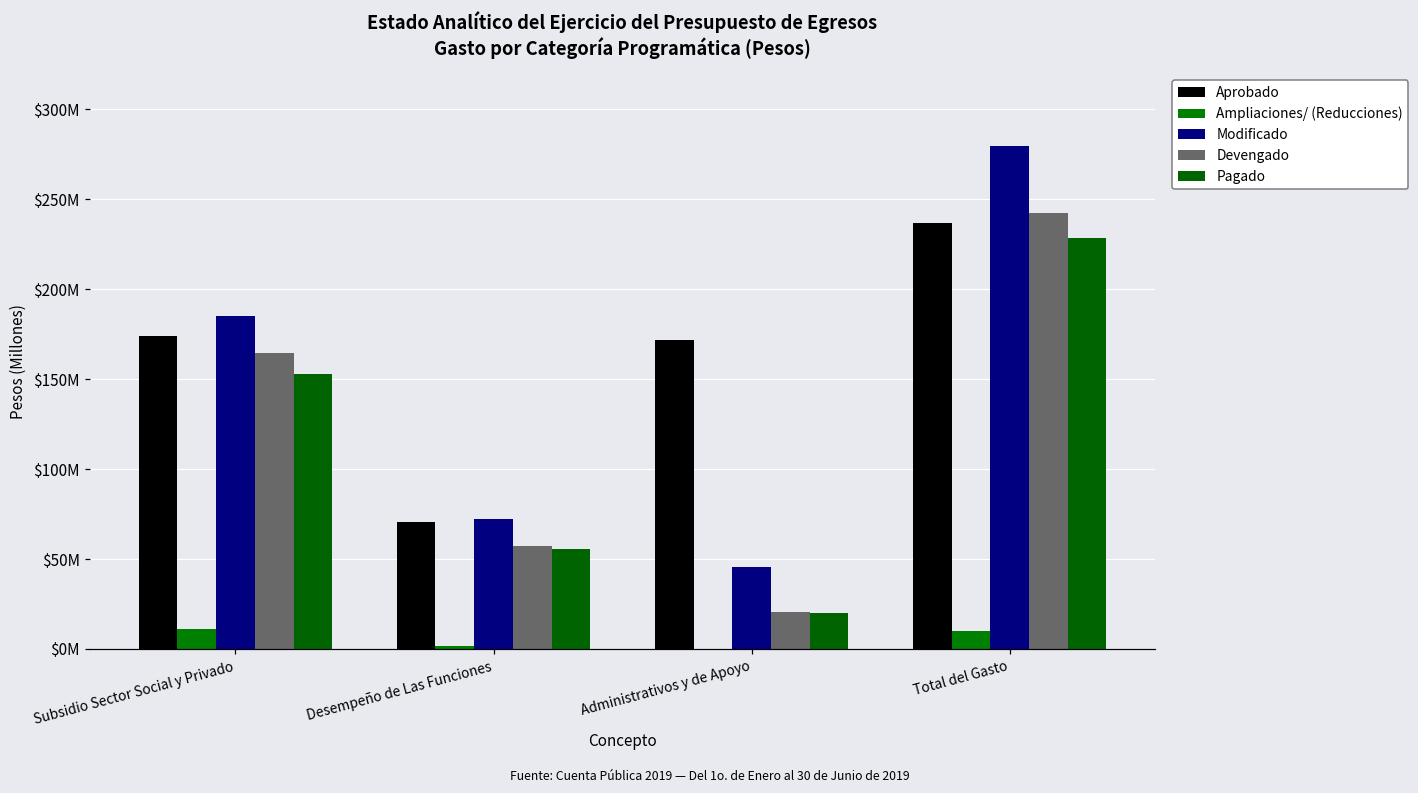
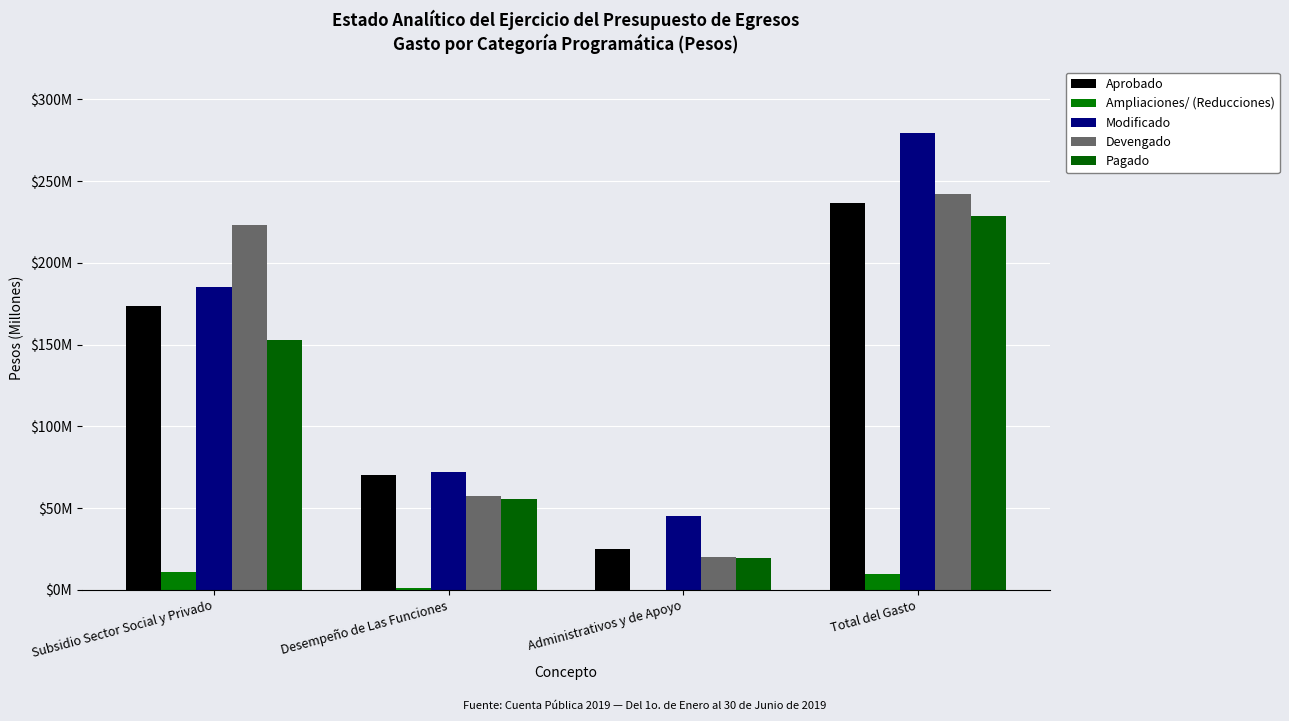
Devengado, Subsidio Sector Social y Privado: $165000000 -> $223000000
Aprobado, Administrativos y de Apoyo: $172000000 -> $25000000
